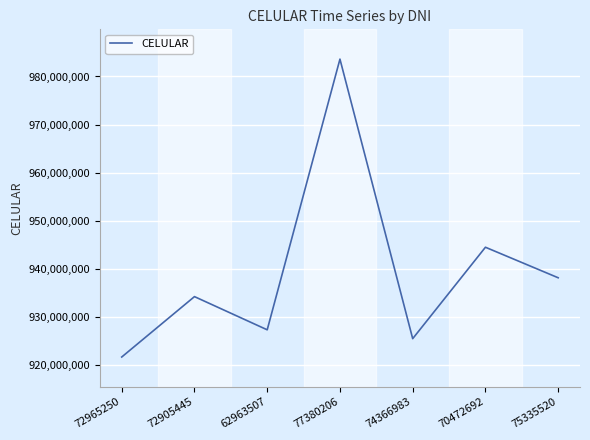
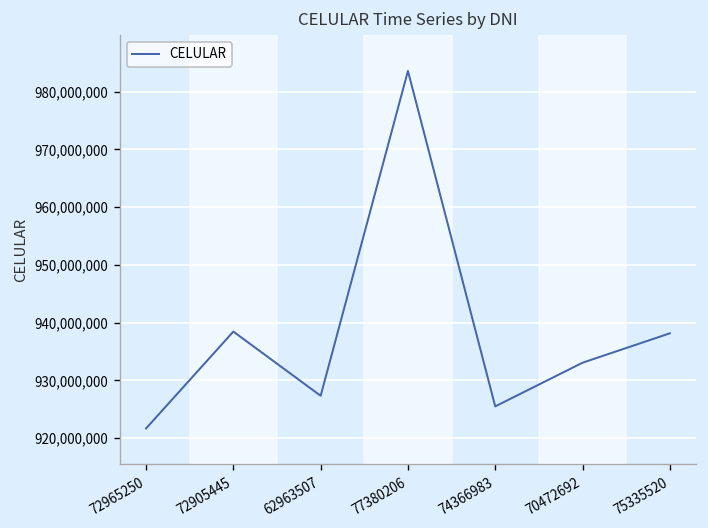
72905445: 934,000,000 -> 938,000,000
70472692: 945,000,000 -> 933,000,000
